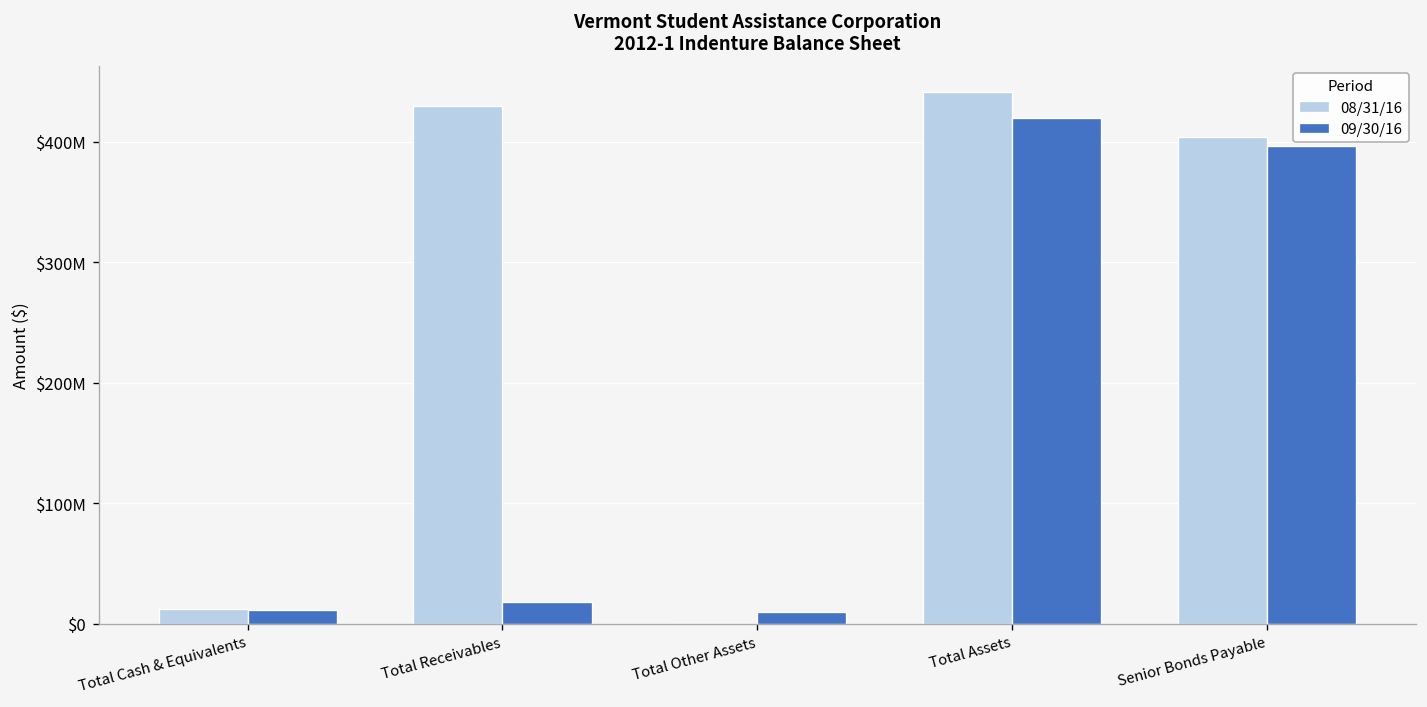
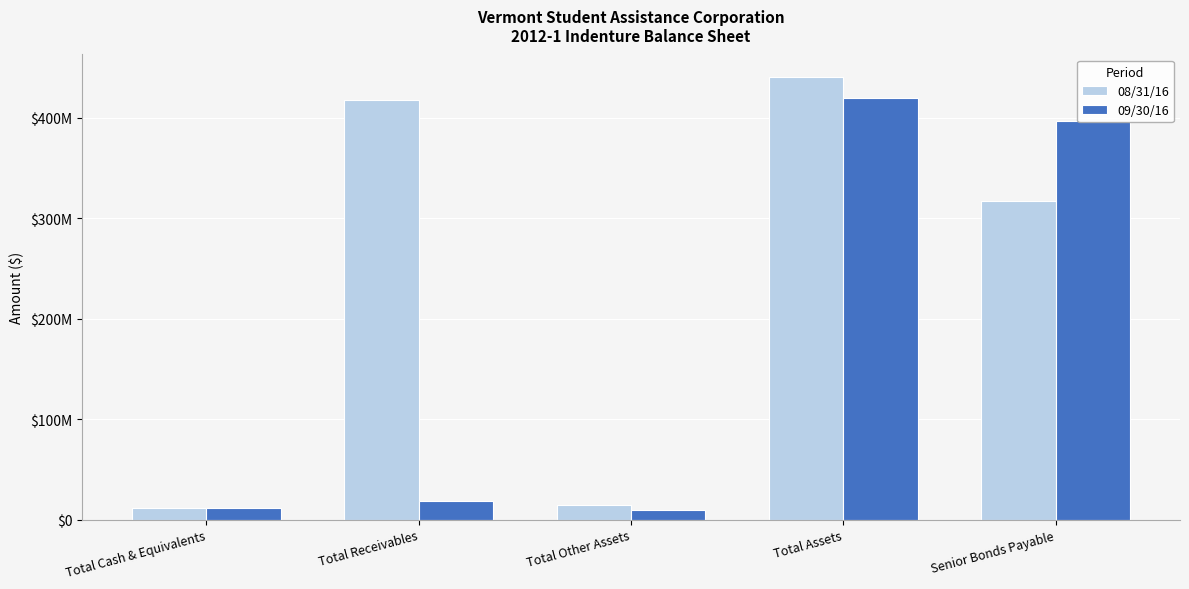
08/31/16, Total Receivables: $429000000 -> $418000000
08/31/16, Total Other Assets: $0 -> $14000000
08/31/16, Senior Bonds Payable: $404000000 -> $317000000
